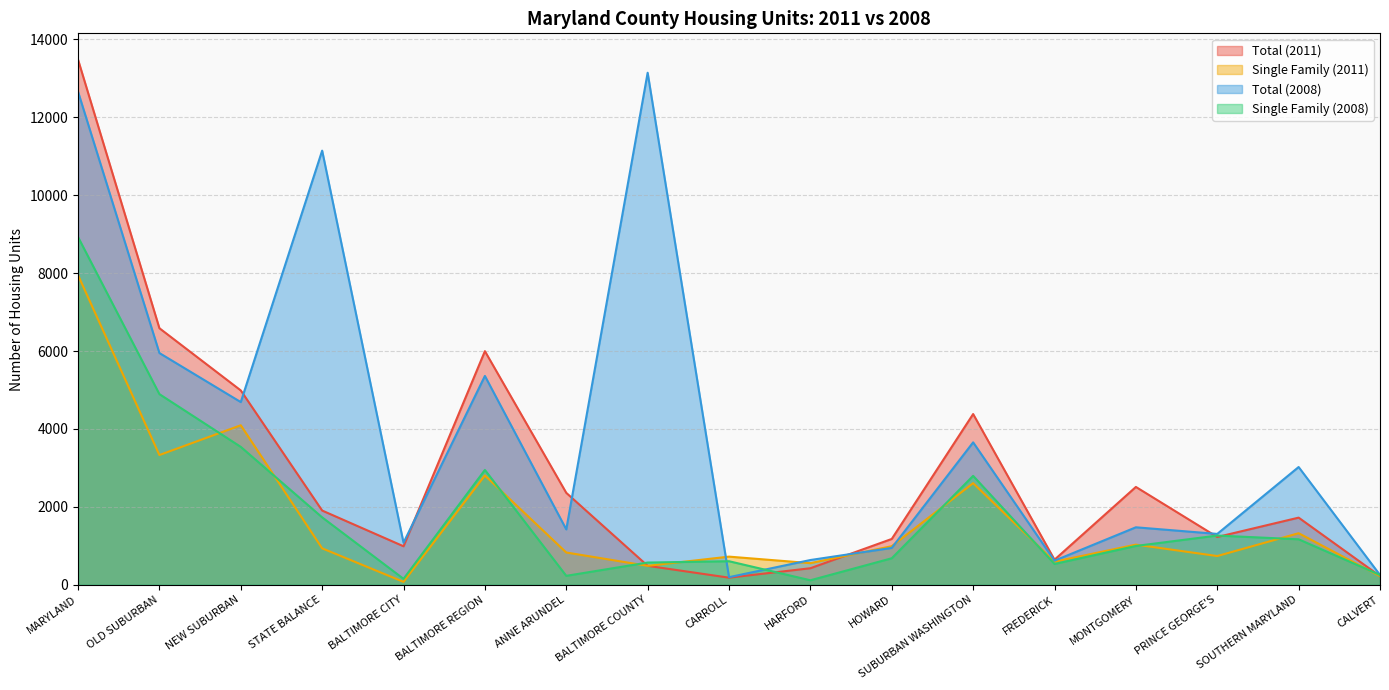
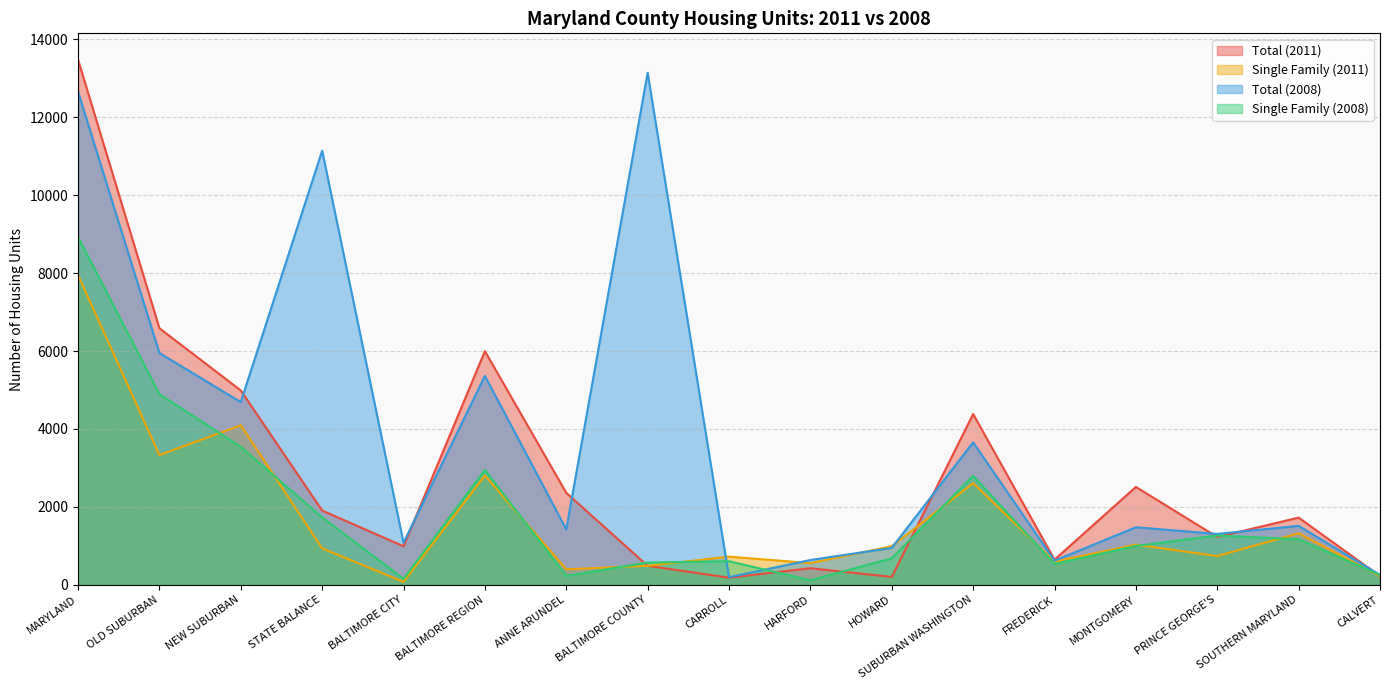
Single Family (2011), ANNE ARUNDEL: 800 -> 400
Total (2011), HOWARD: 1200 -> 200
Total (2008), SOUTHERN MARYLAND: 3000 -> 1500
